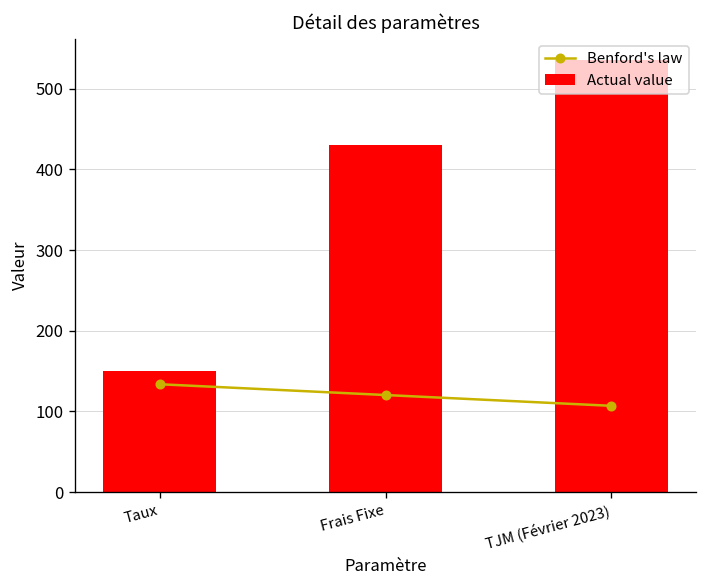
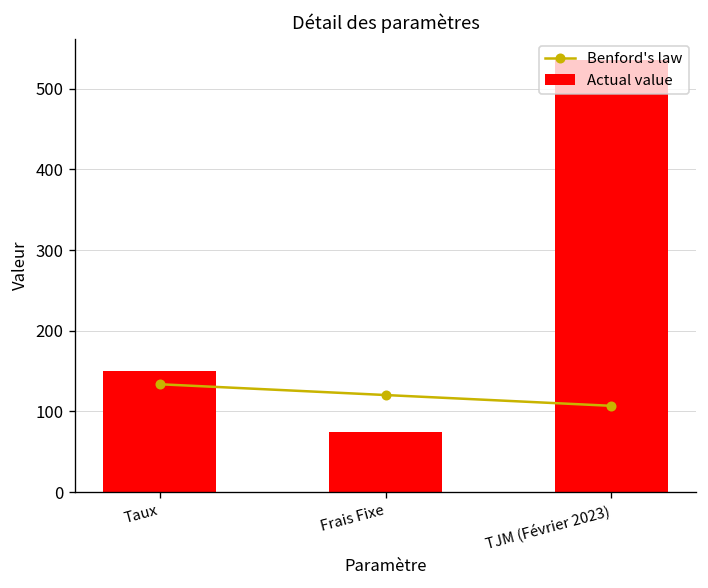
Actual value, Frais Fixe: 430 -> 80
